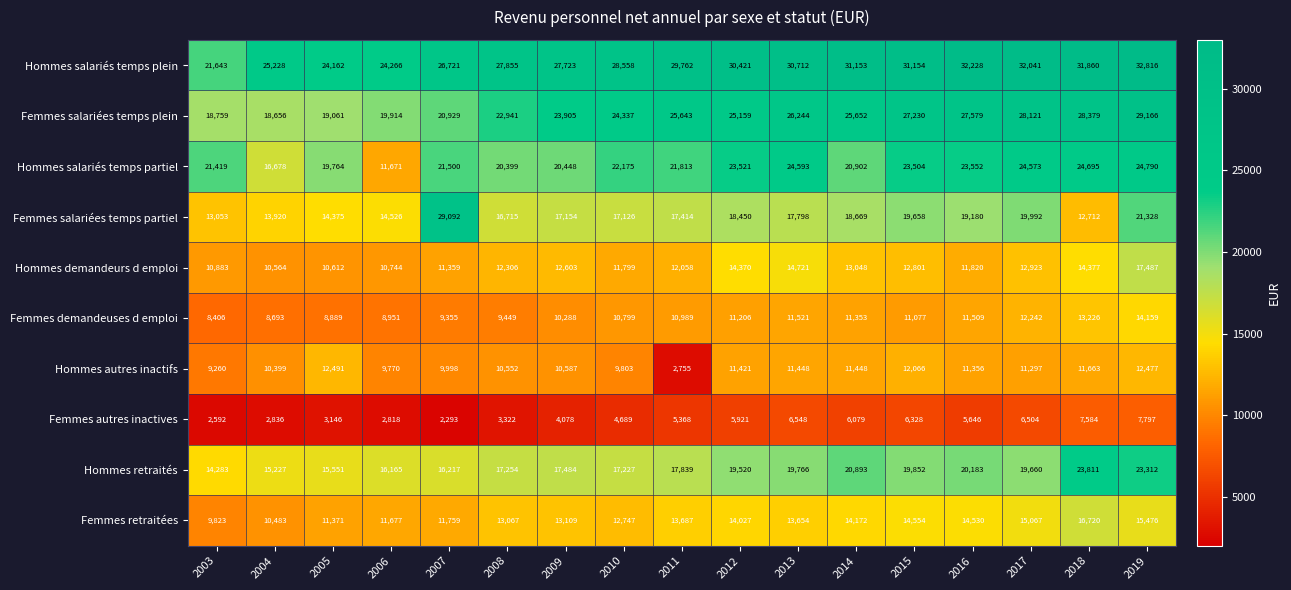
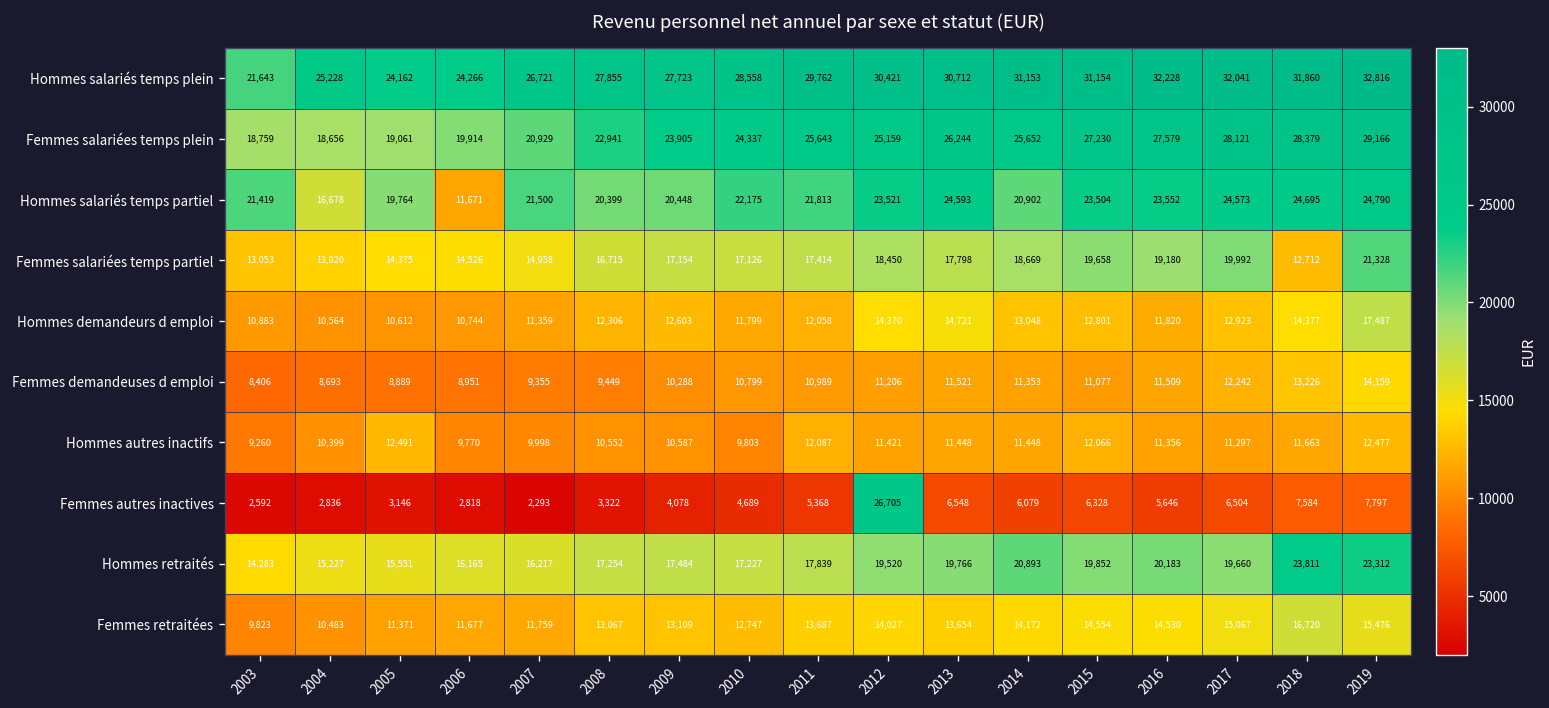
Femmes salariées temps partiel, 2007: 29,092 -> 14,958
Hommes autres inactifs, 2011: 2,755 -> 12,087
Femmes autres inactives, 2012: 5,921 -> 26,705
